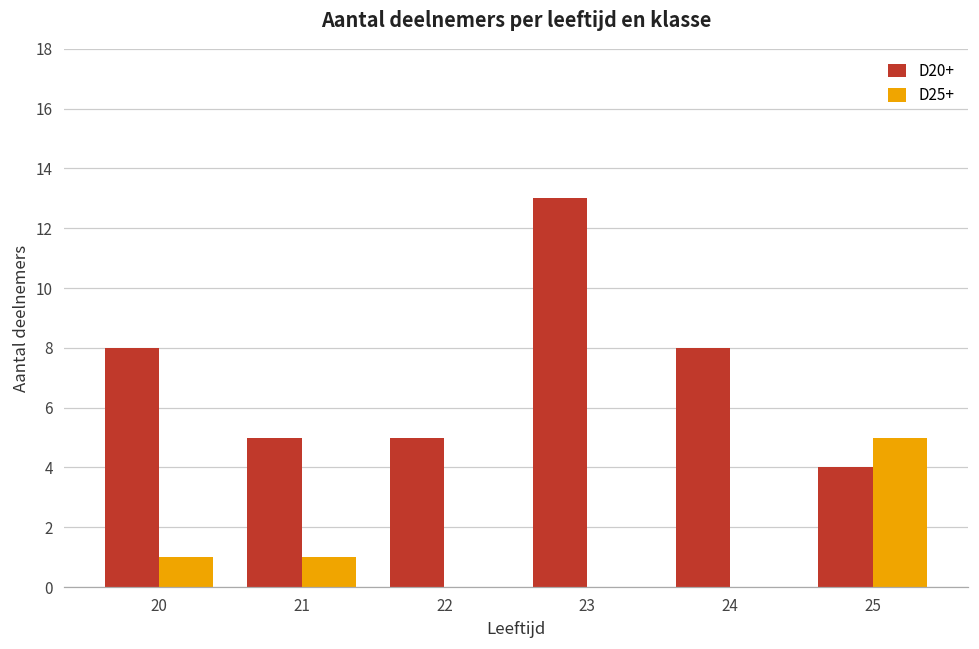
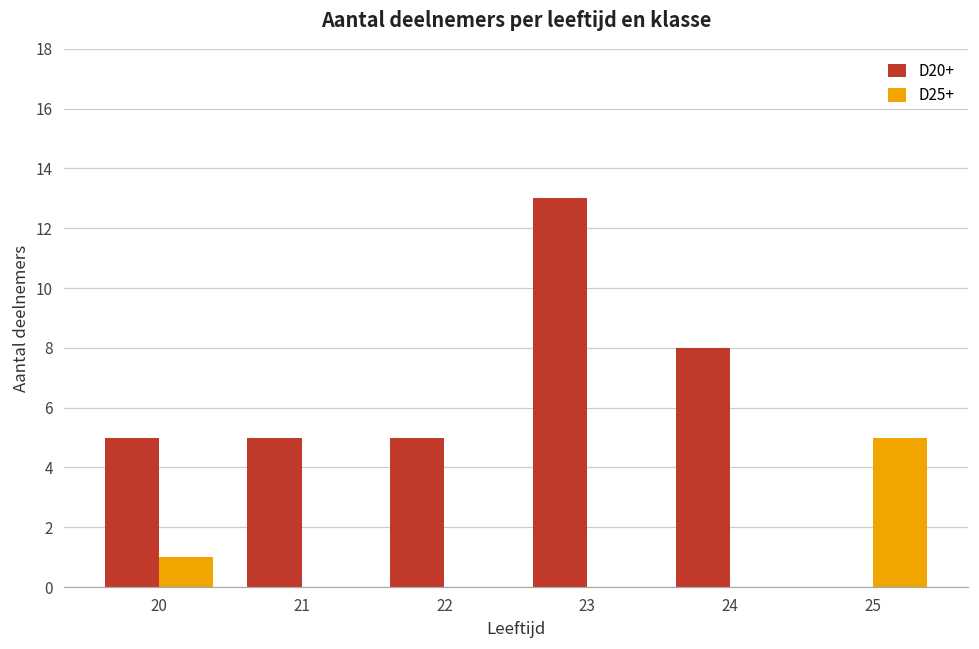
D20+, 20: 8 -> 5
D25+, 21: 1 -> 0
D20+, 25: 4 -> 0
